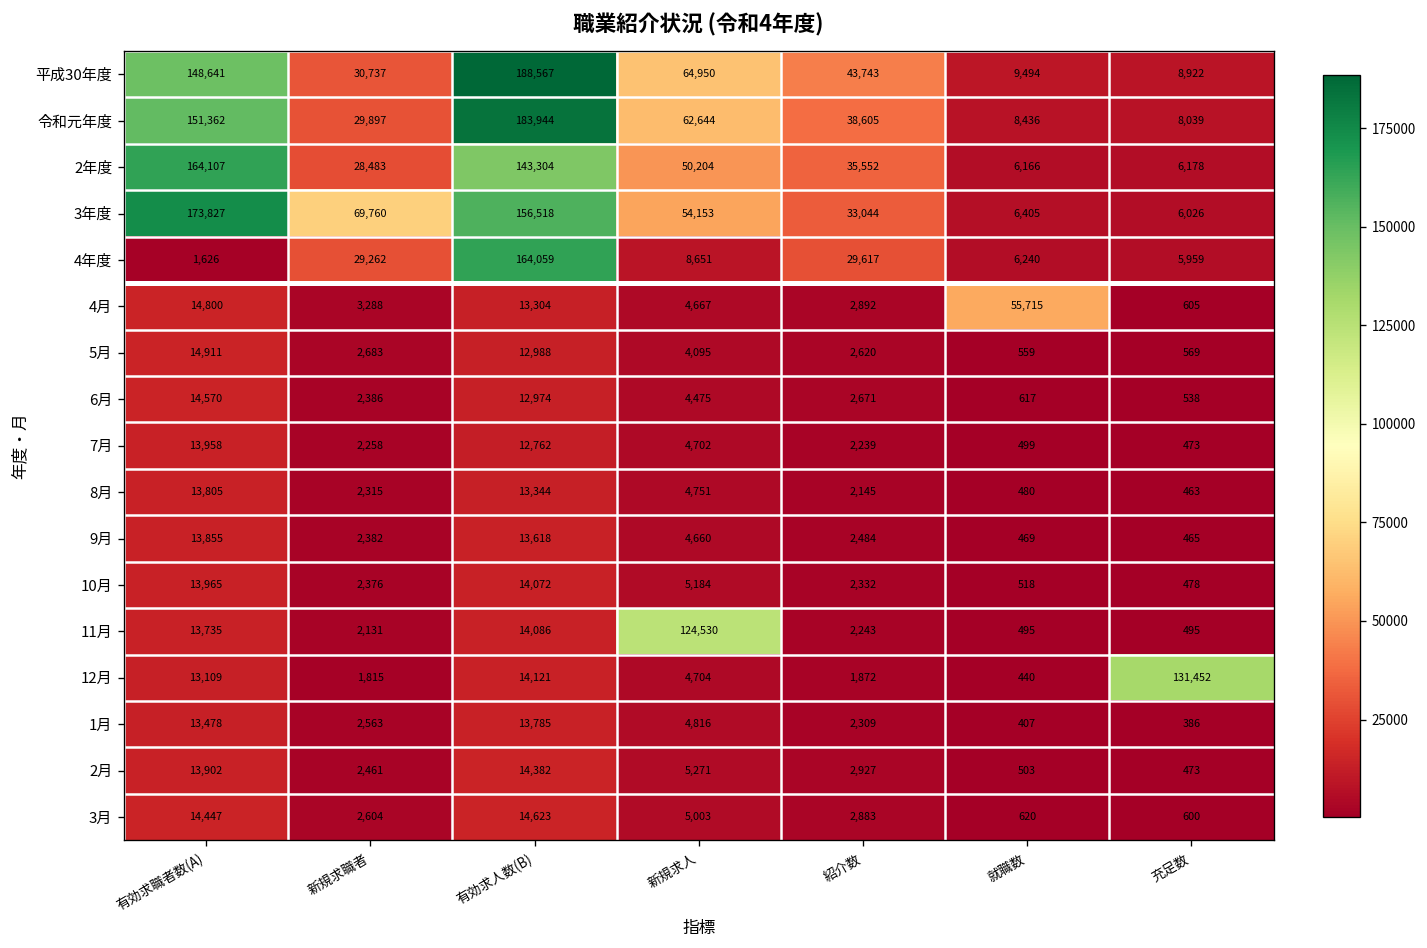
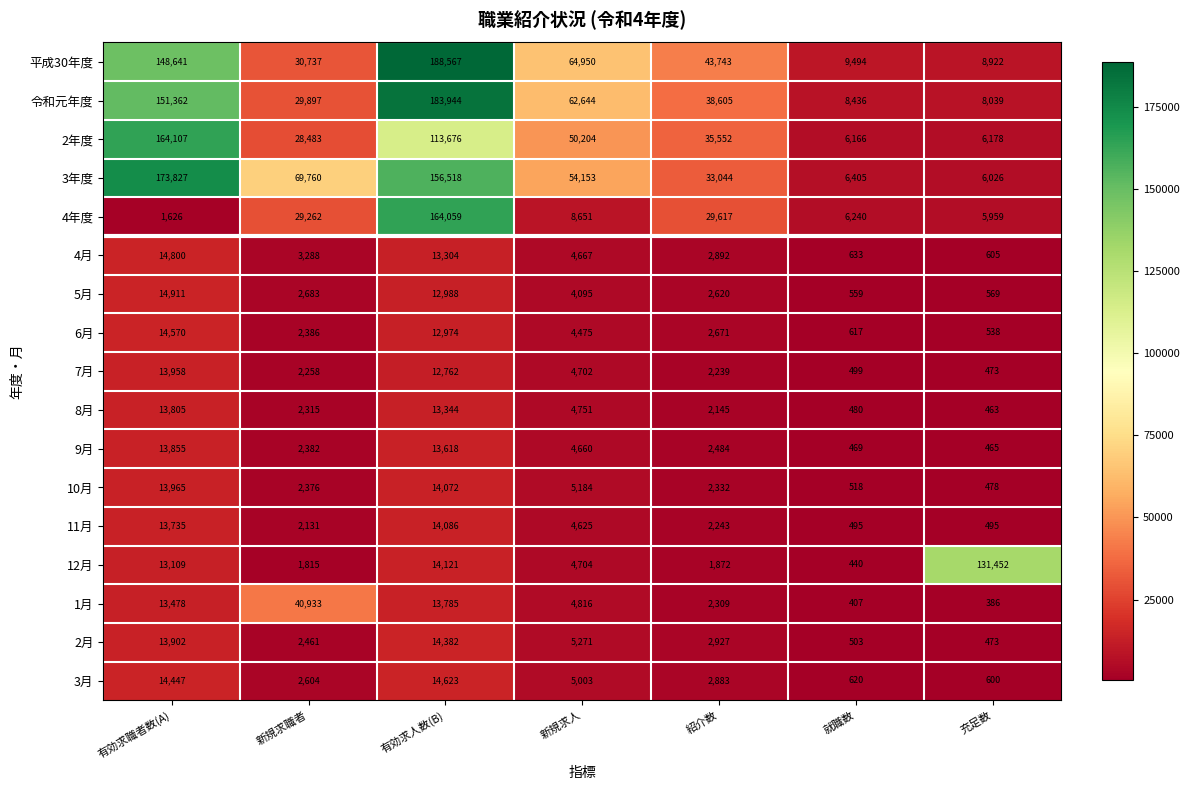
2年度, 有効求人数(B): 143,304 -> 113,676
4月, 就職数: 55,715 -> 633
11月, 新規求人: 124,530 -> 4,625
1月, 新規求職者: 2,563 -> 40,933
